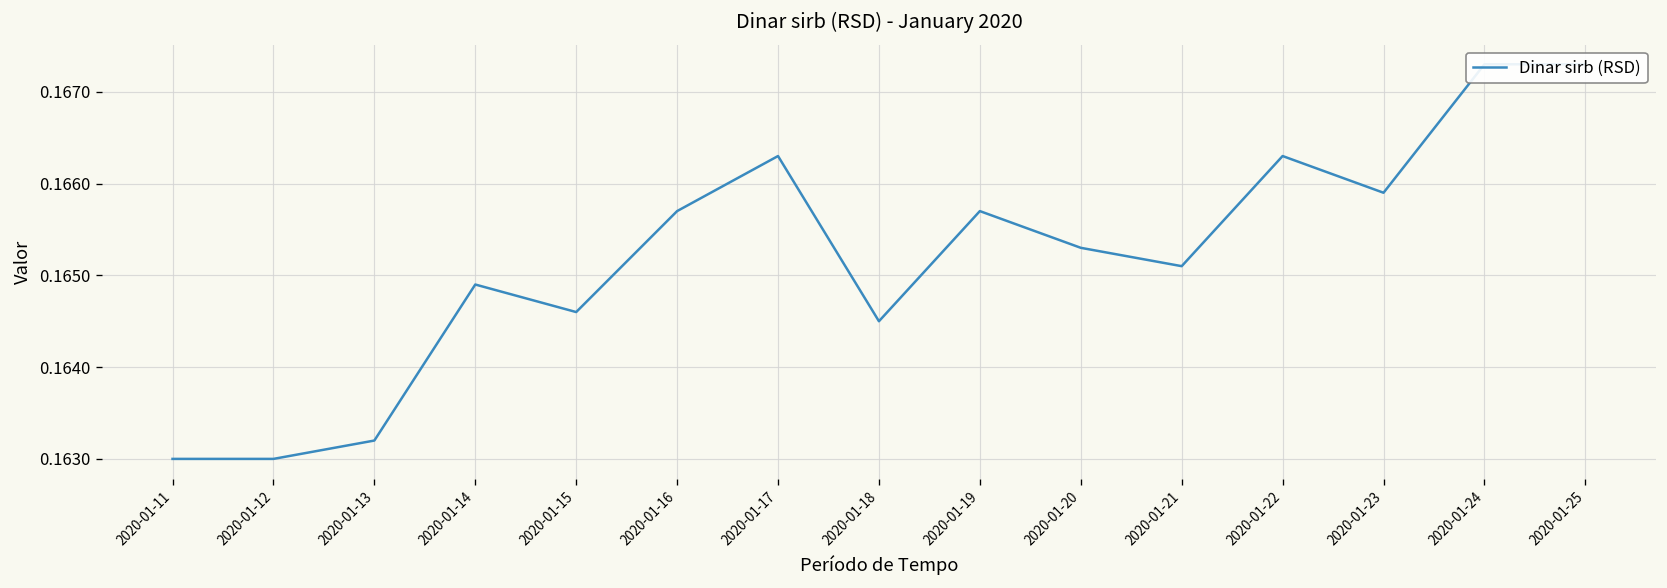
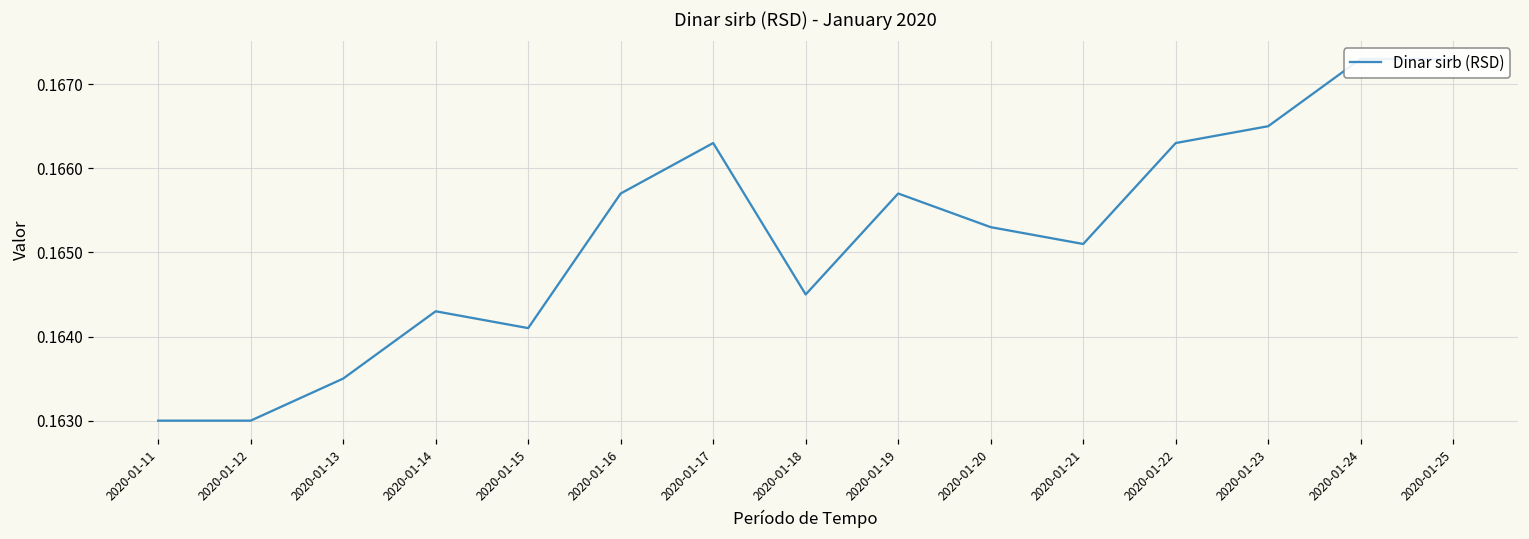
2020-01-13: 0.1632 -> 0.1635
2020-01-14: 0.1649 -> 0.1643
2020-01-15: 0.1646 -> 0.1641
2020-01-23: 0.1659 -> 0.1665
